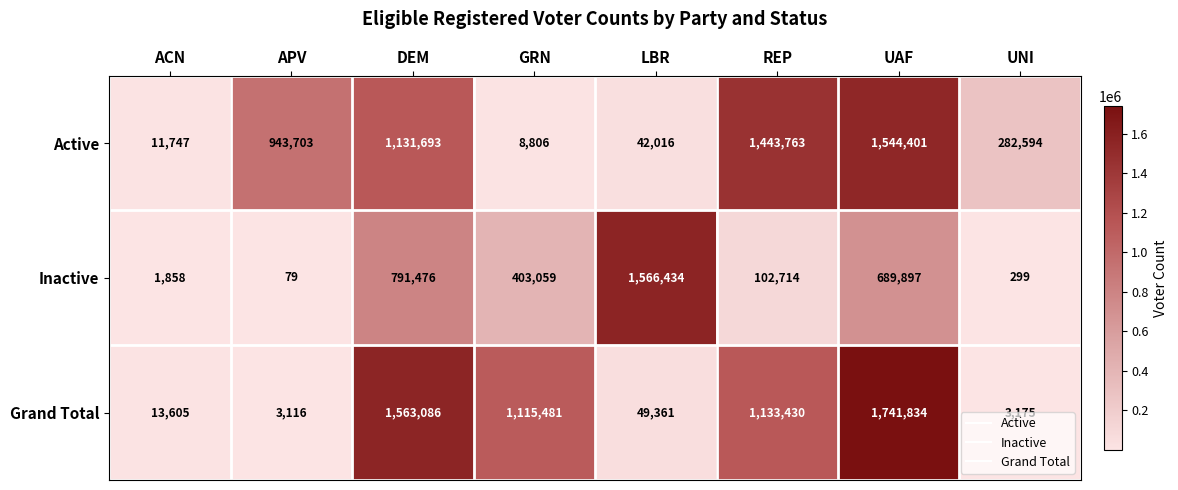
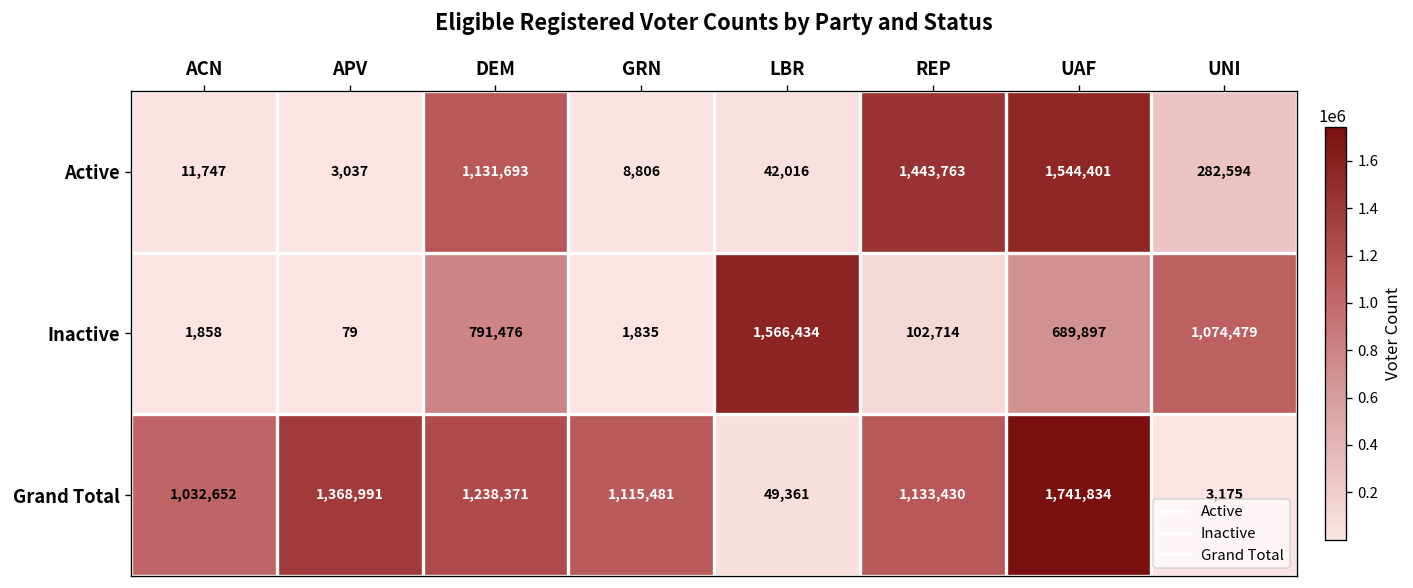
Active, APV: 943,703 -> 3,037
Inactive, GRN: 403,059 -> 1,835
Inactive, UNI: 299 -> 1,074,479
Grand Total, ACN: 13,605 -> 1,032,652
Grand Total, APV: 3,116 -> 1,368,991
Grand Total, DEM: 1,563,086 -> 1,238,371
